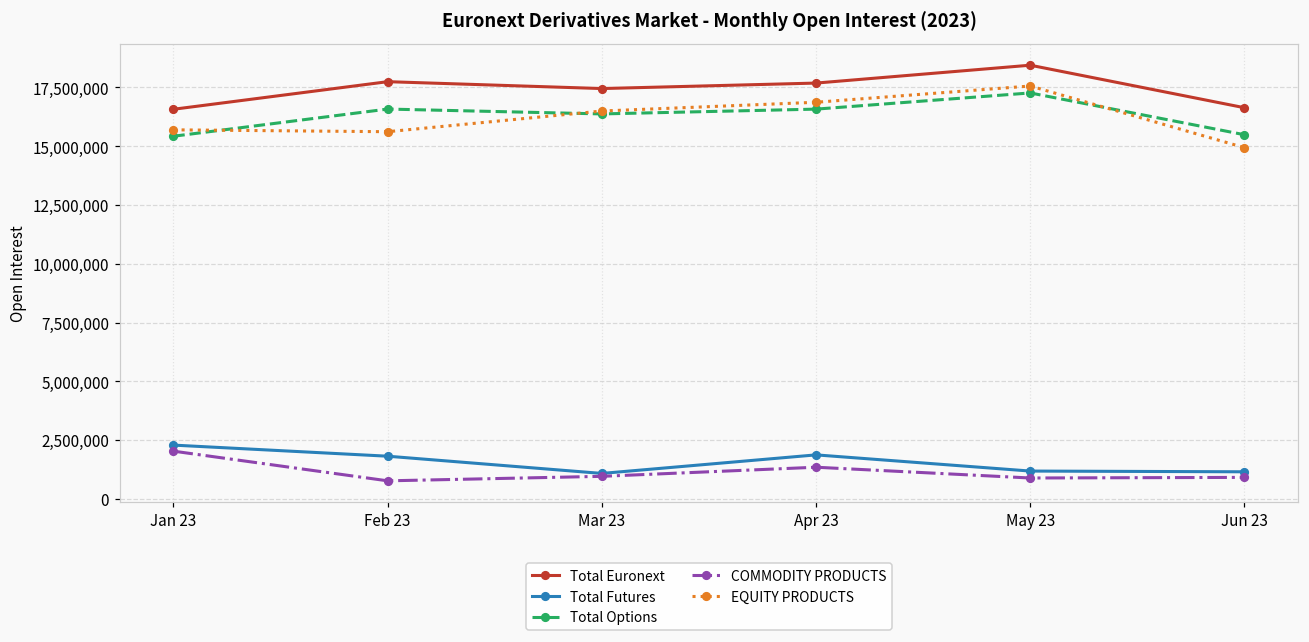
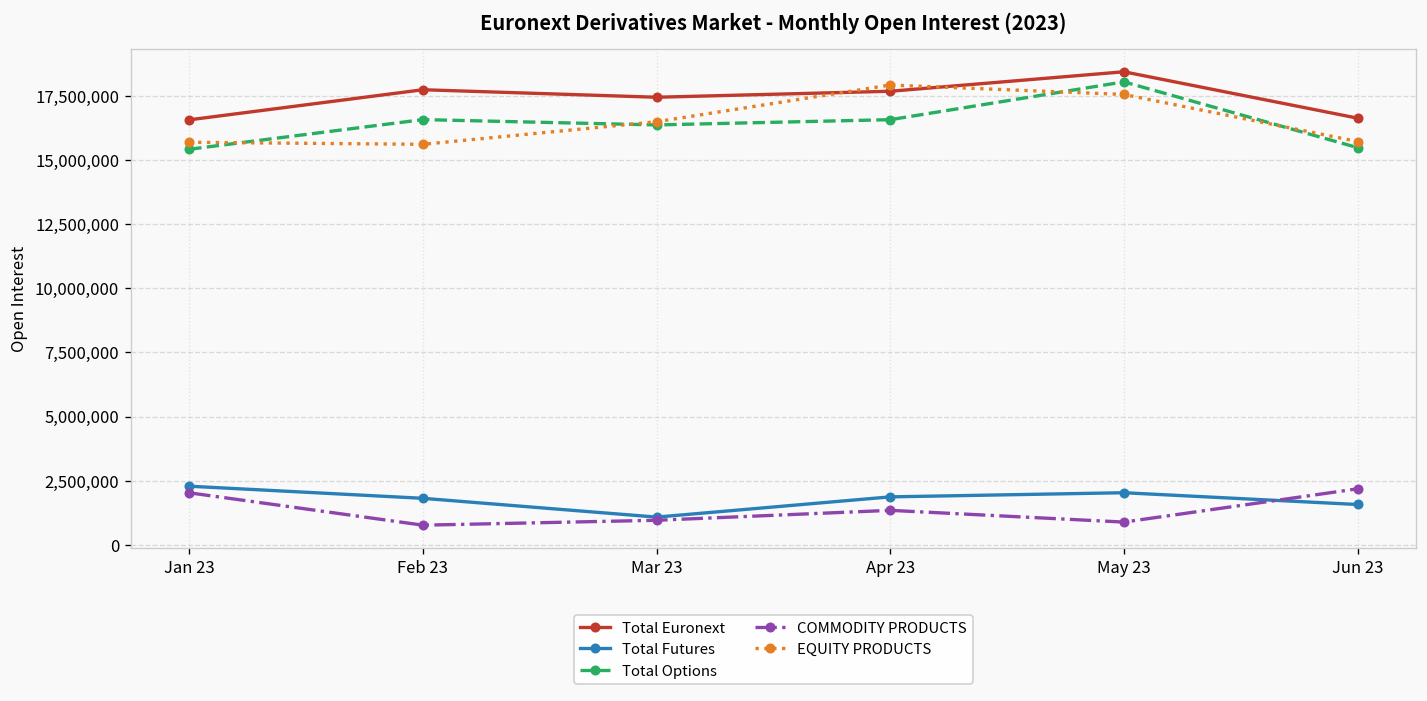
EQUITY PRODUCTS, Apr 23: 16,900,000 -> 17,900,000
Total Futures, May 23: 1,200,000 -> 2,000,000
Total Options, May 23: 17,300,000 -> 18,100,000
Total Futures, Jun 23: 1,100,000 -> 1,600,000
COMMODITY PRODUCTS, Jun 23: 900,000 -> 2,200,000
EQUITY PRODUCTS, Jun 23: 14,900,000 -> 15,700,000
